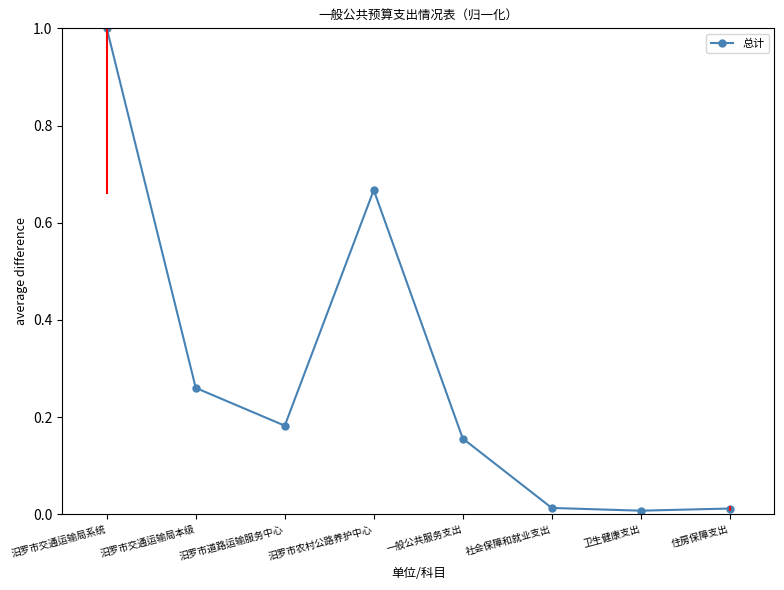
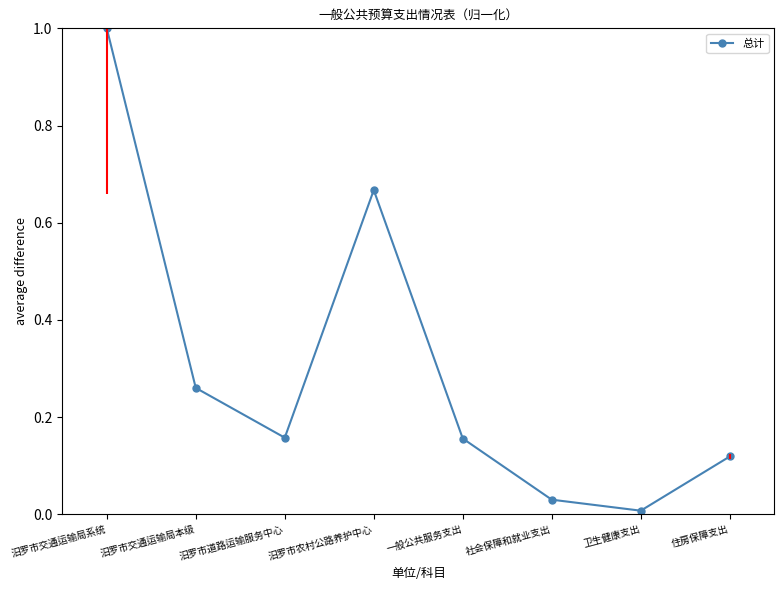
汨罗市道路运输服务中心: 0.18 -> 0.16
社会保障和就业支出: 0.01 -> 0.03
住房保障支出: 0.01 -> 0.12
